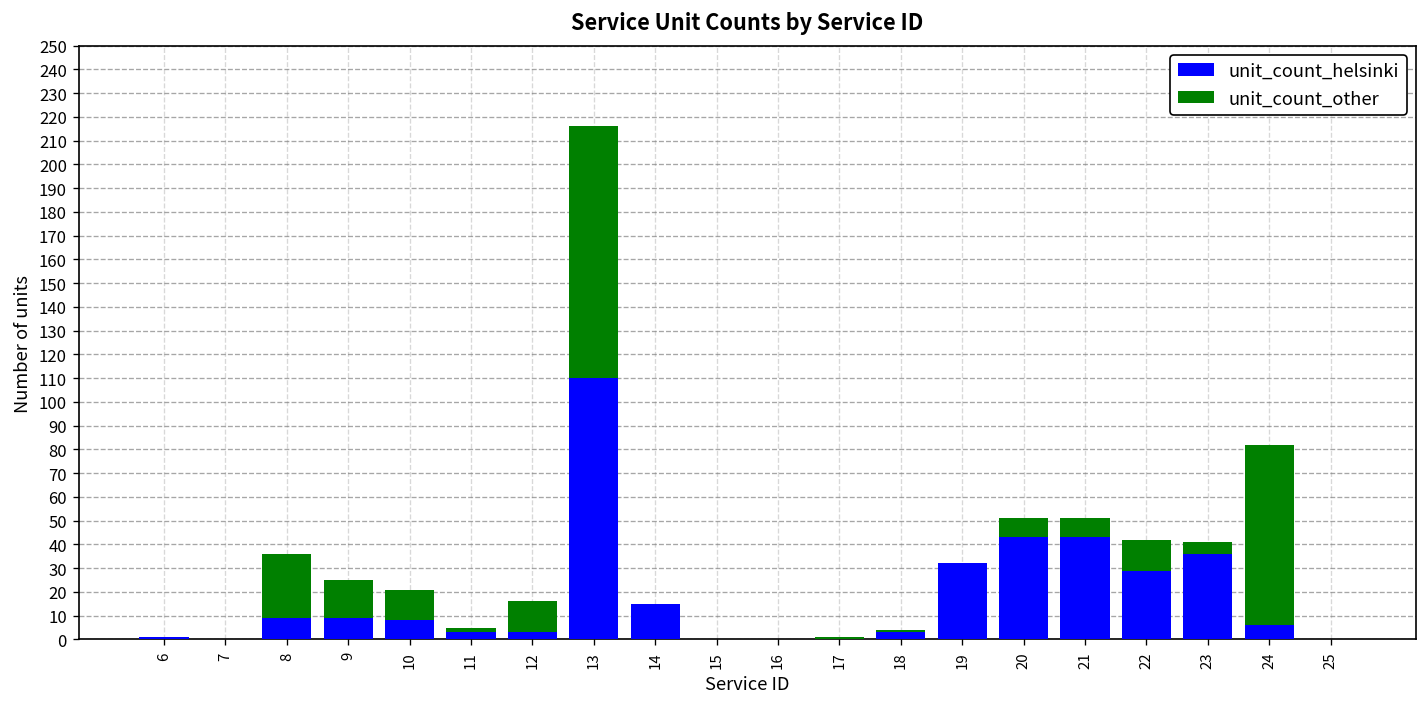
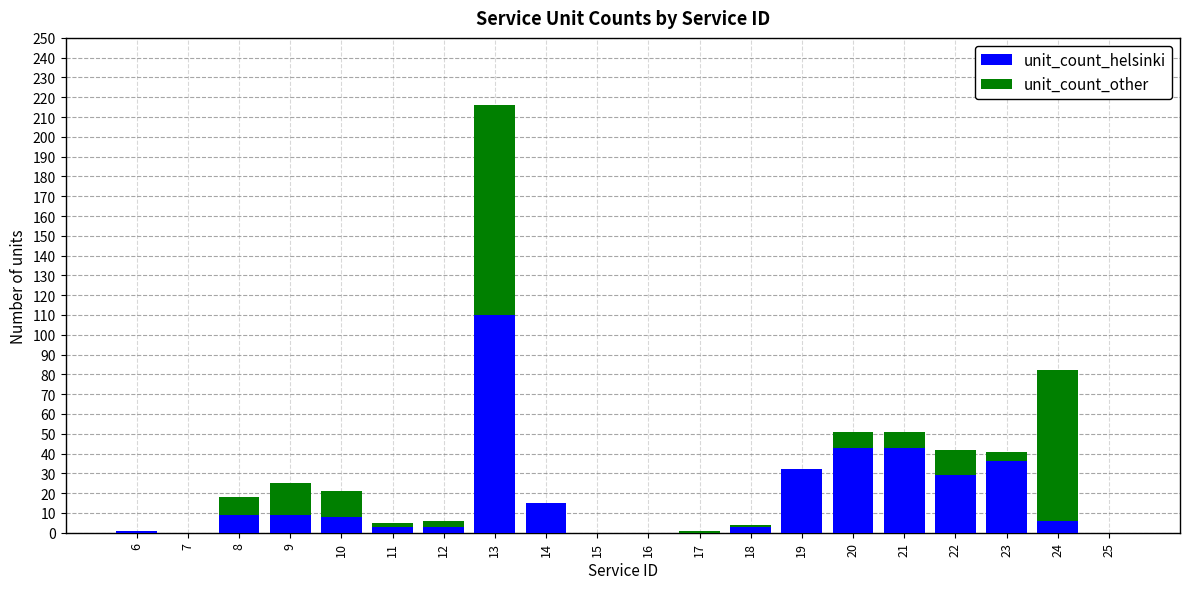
unit_count_other, 8: 27 -> 9
unit_count_other, 12: 13 -> 3
